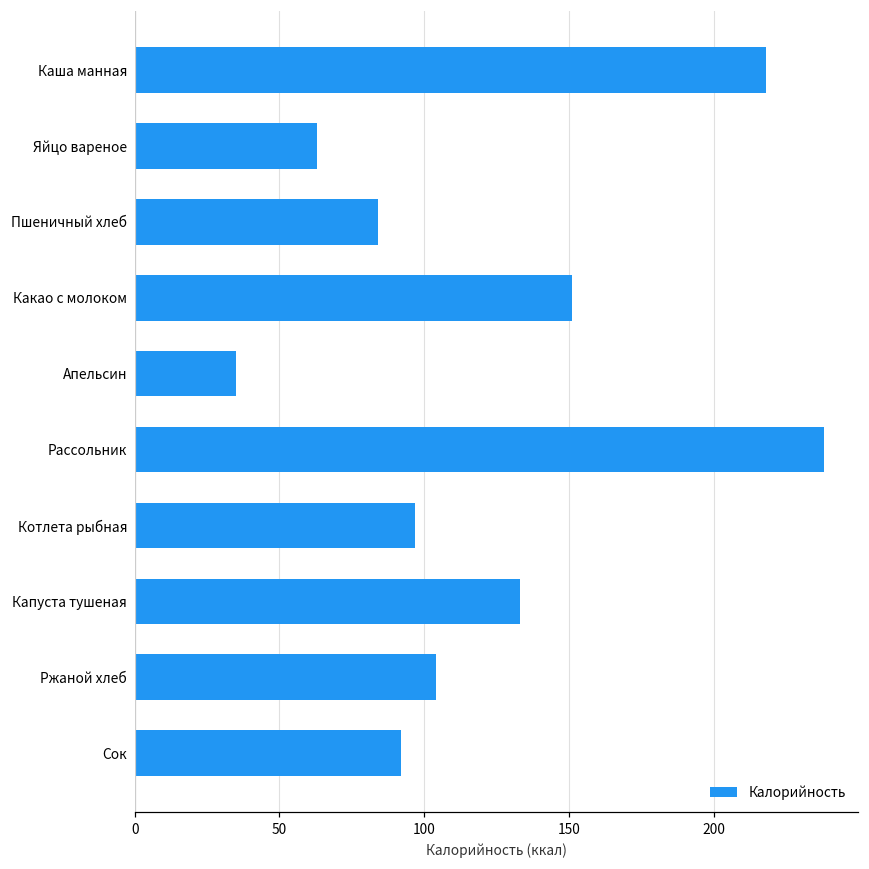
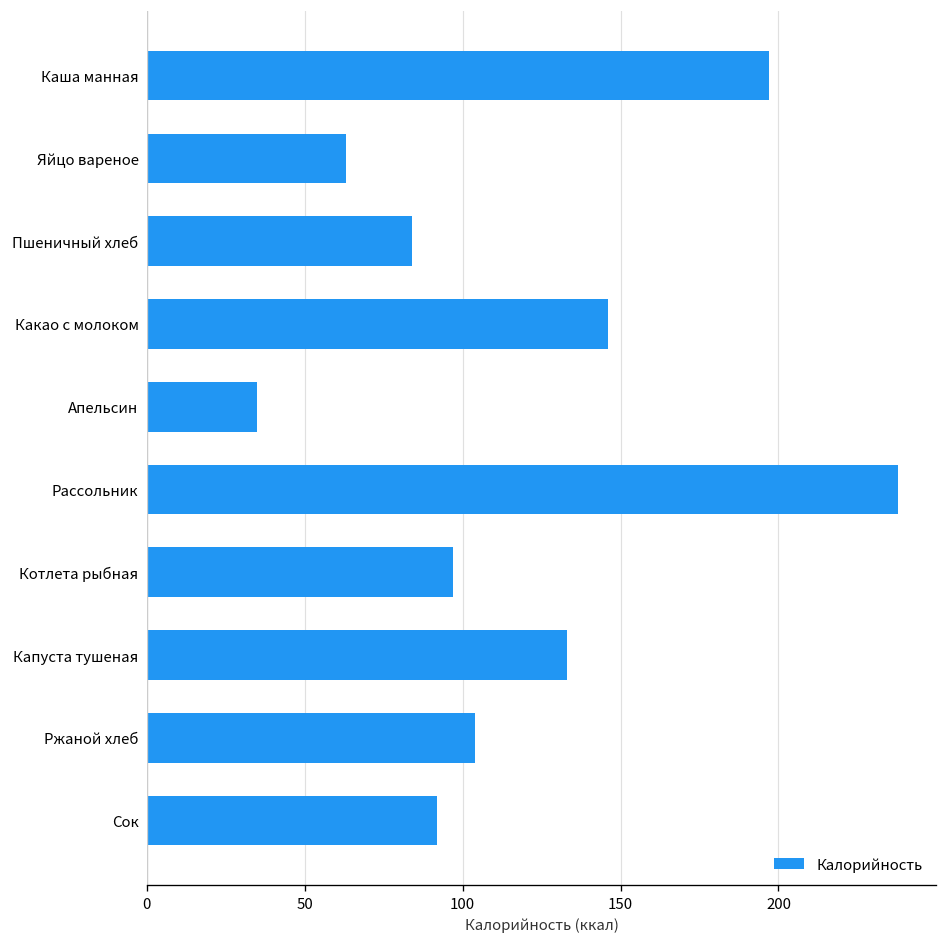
Каша манная: 218 -> 197
Какао с молоком: 151 -> 146
